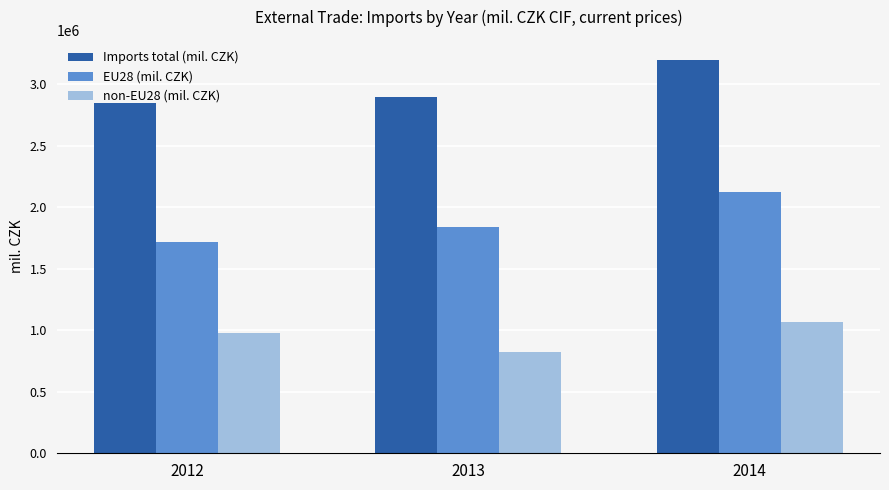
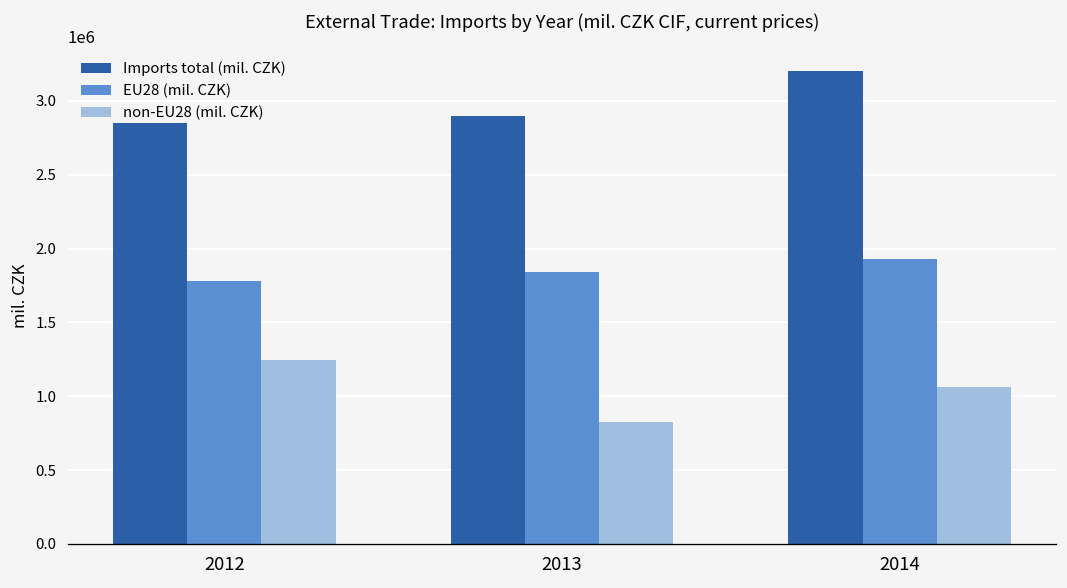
EU28 (mil. CZK), 2012: 1710000 -> 1780000
non-EU28 (mil. CZK), 2012: 980000 -> 1250000
EU28 (mil. CZK), 2014: 2120000 -> 1930000
